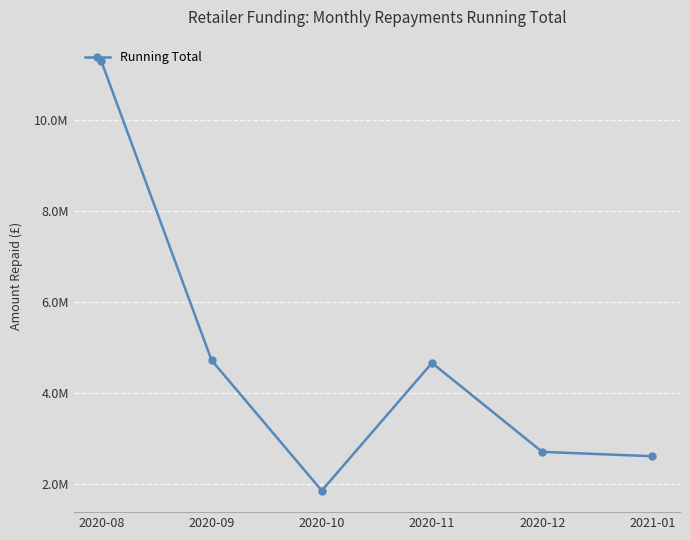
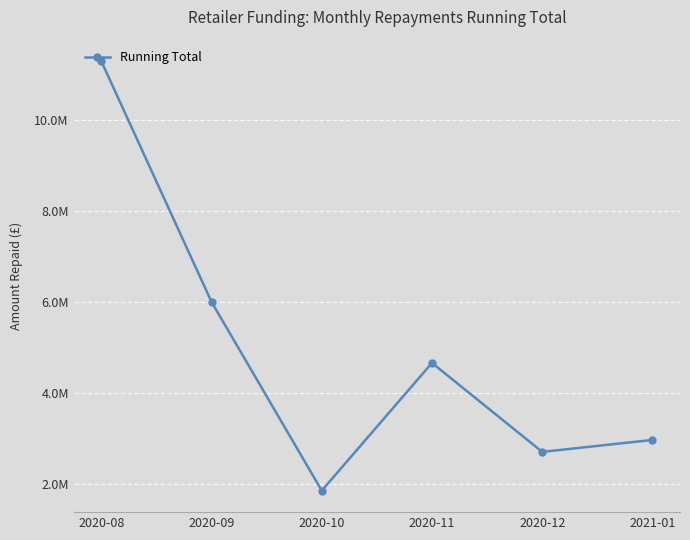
2020-09: 4700000 -> 6000000
2021-01: 2600000 -> 3000000
